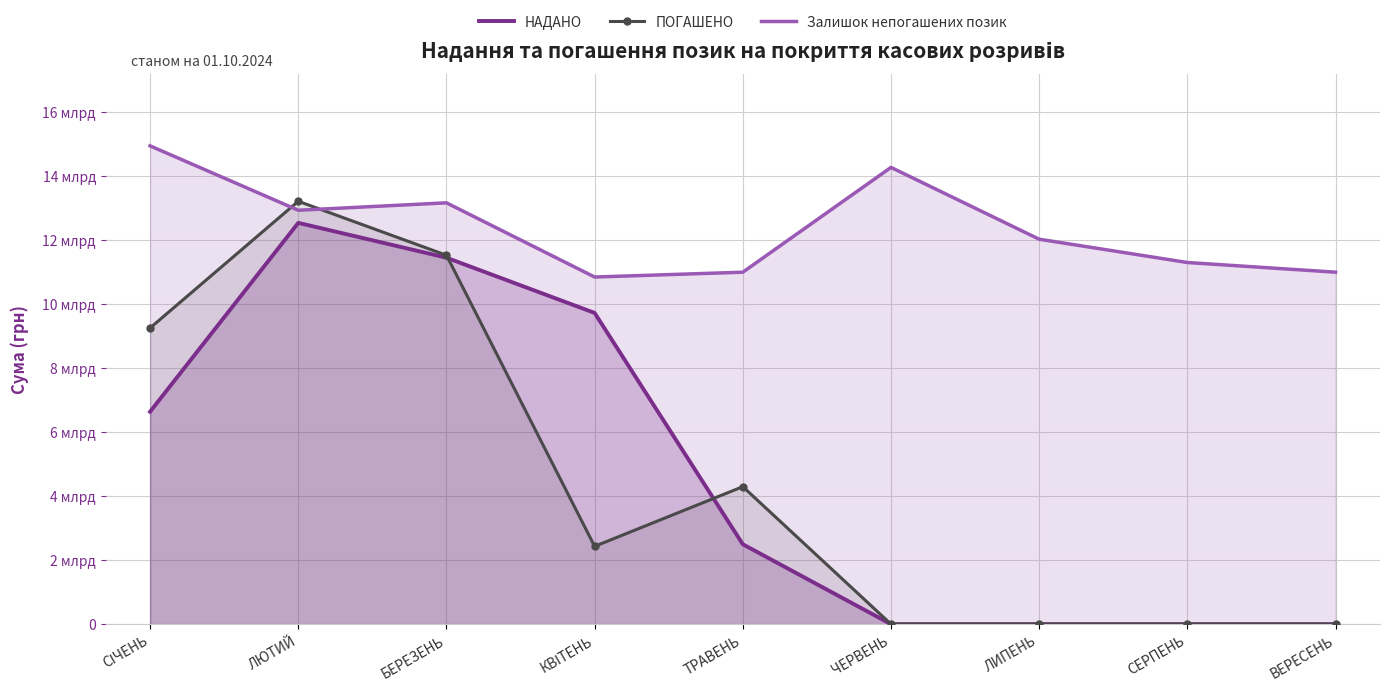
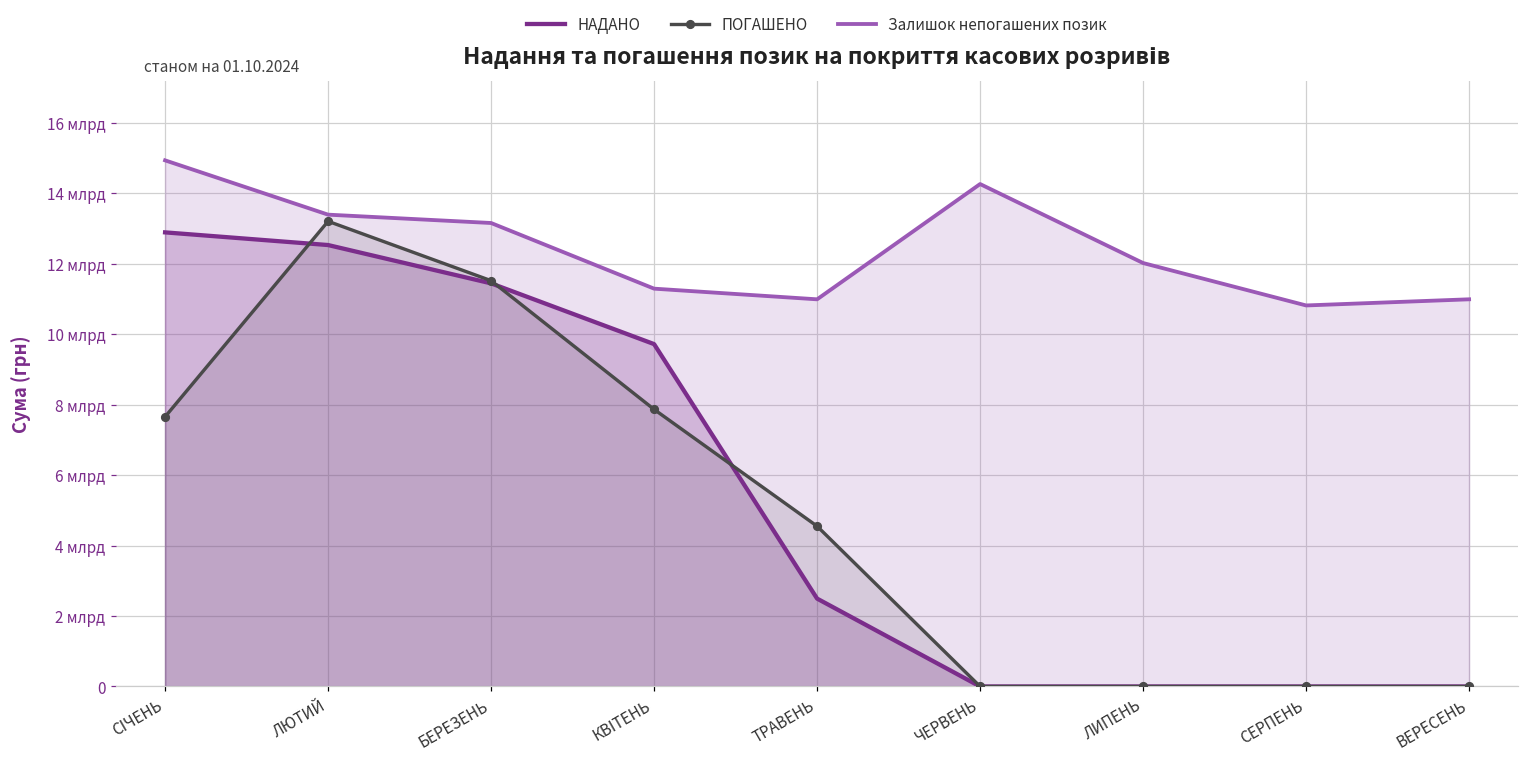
НАДАНО, СІЧЕНЬ: 6.6 млрд -> 12.9 млрд
ПОГАШЕНО, СІЧЕНЬ: 9.2 млрд -> 7.7 млрд
Залишок непогашених позик, ЛЮТИЙ: 12.9 млрд -> 13.4 млрд
ПОГАШЕНО, КВІТЕНЬ: 2.4 млрд -> 7.9 млрд
Залишок непогашених позик, КВІТЕНЬ: 10.8 млрд -> 11.3 млрд
ПОГАШЕНО, ТРАВЕНЬ: 4.3 млрд -> 4.5 млрд
Залишок непогашених позик, СЕРПЕНЬ: 11.3 млрд -> 10.8 млрд
